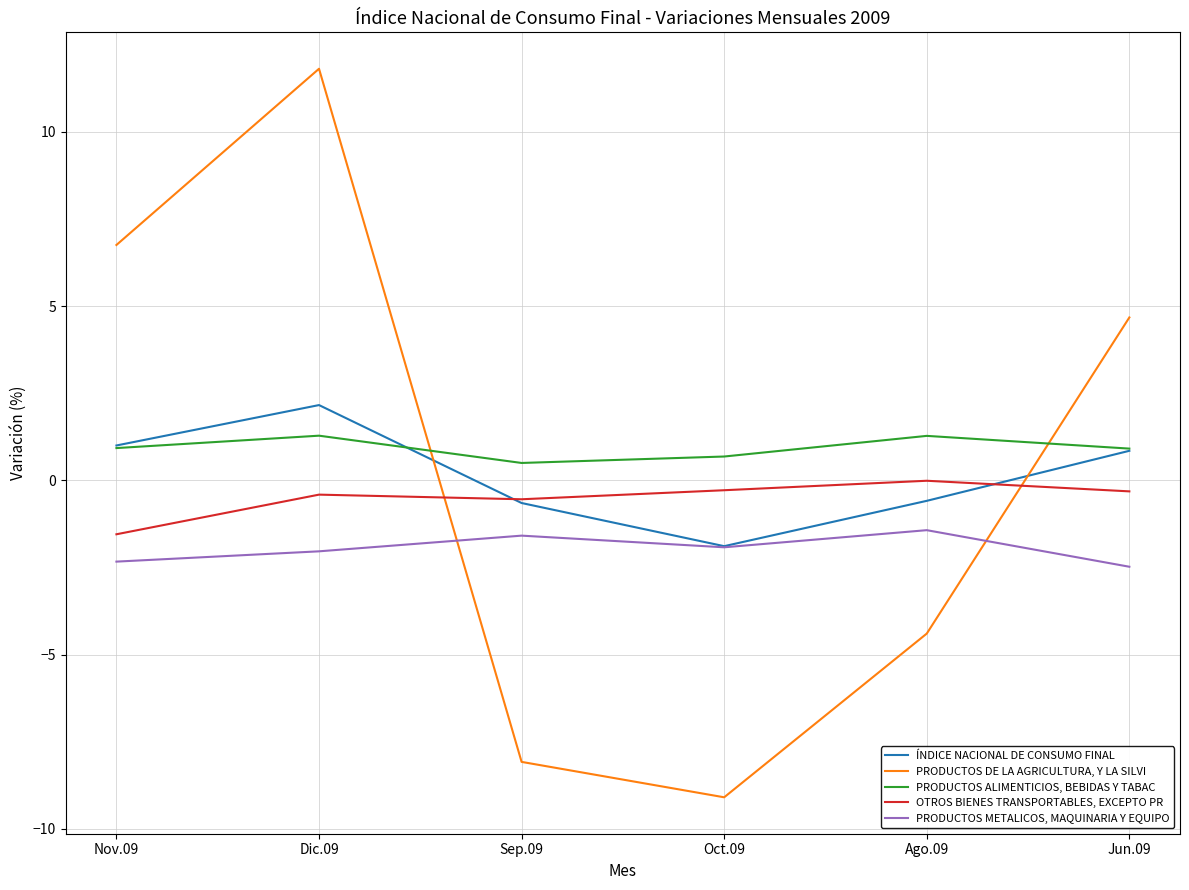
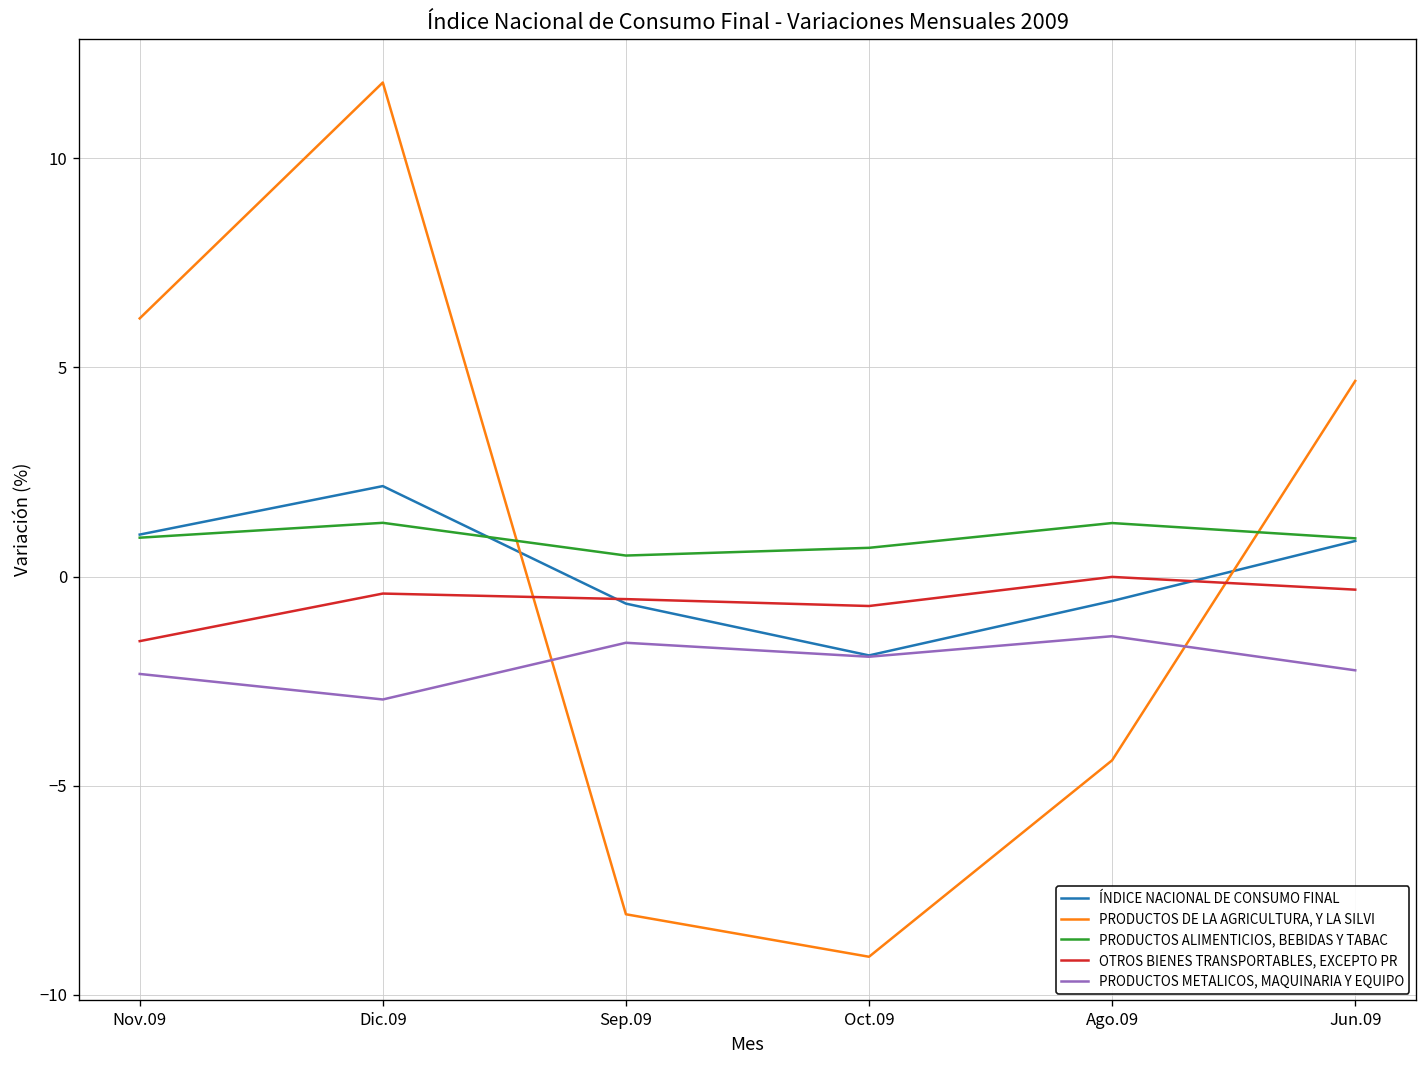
PRODUCTOS DE LA AGRICULTURA, Y LA SILVI, Nov.09: 6.8 -> 6.2
PRODUCTOS METALICOS, MAQUINARIA Y EQUIPO, Dic.09: -2.0 -> -2.9
OTROS BIENES TRANSPORTABLES, EXCEPTO PR, Oct.09: -0.3 -> -0.7
PRODUCTOS METALICOS, MAQUINARIA Y EQUIPO, Jun.09: -2.5 -> -2.2
